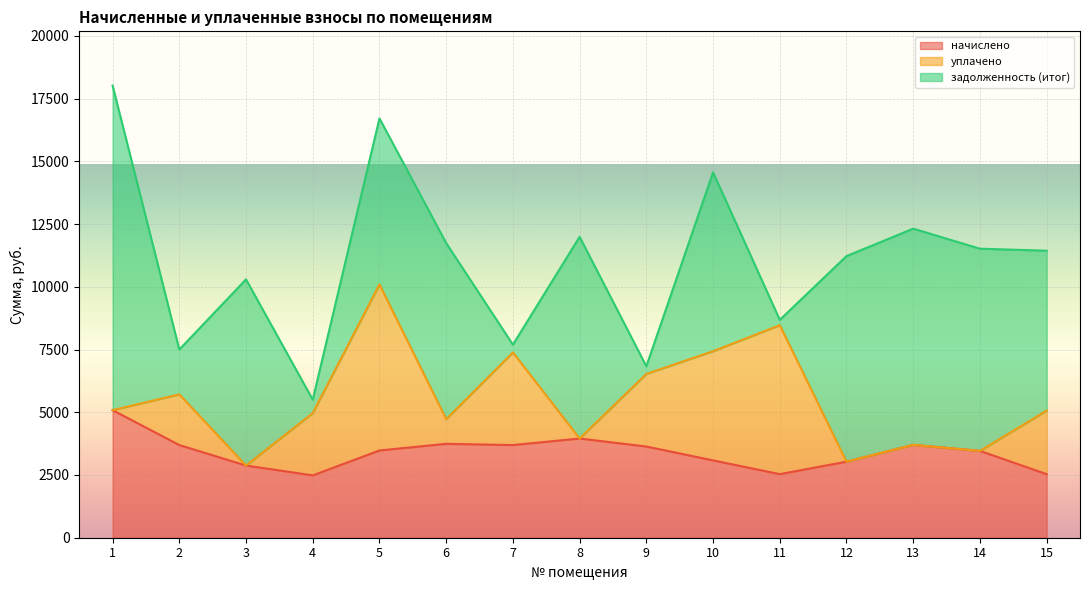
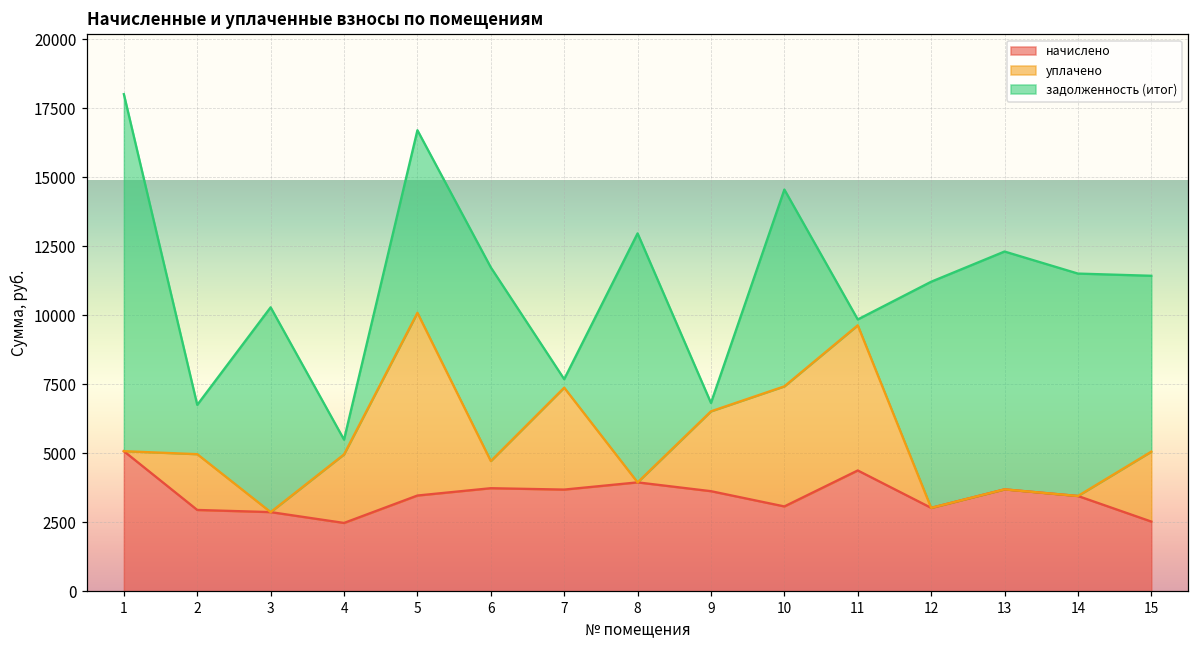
начислено, 2: 3700 -> 3000
задолженность (итог), 8: 8000 -> 9000
начислено, 11: 2500 -> 4400
уплачено, 11: 5900 -> 5300
